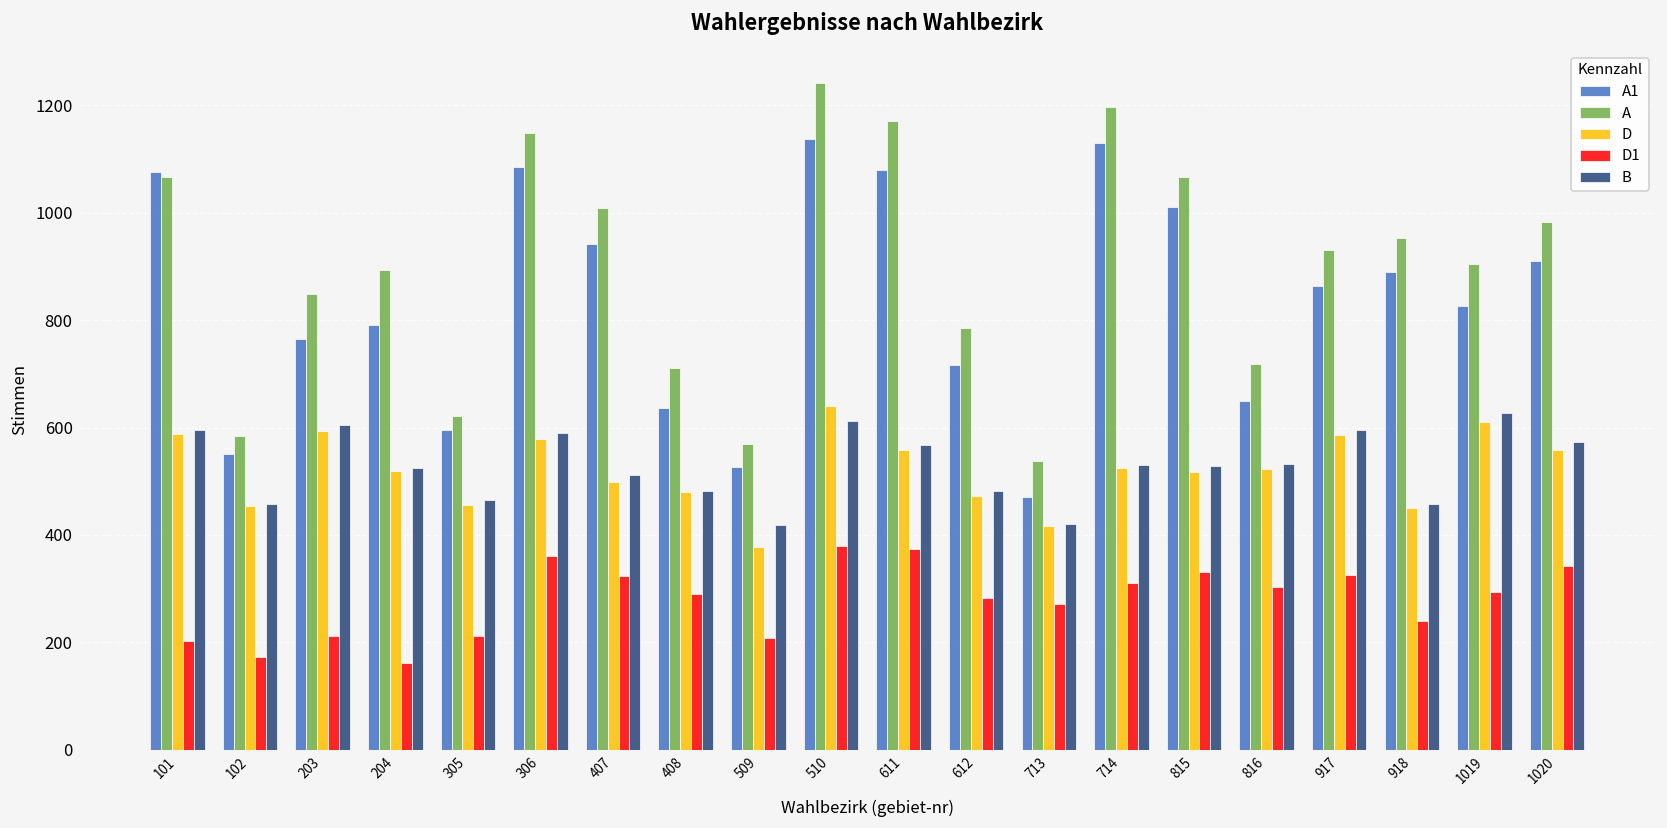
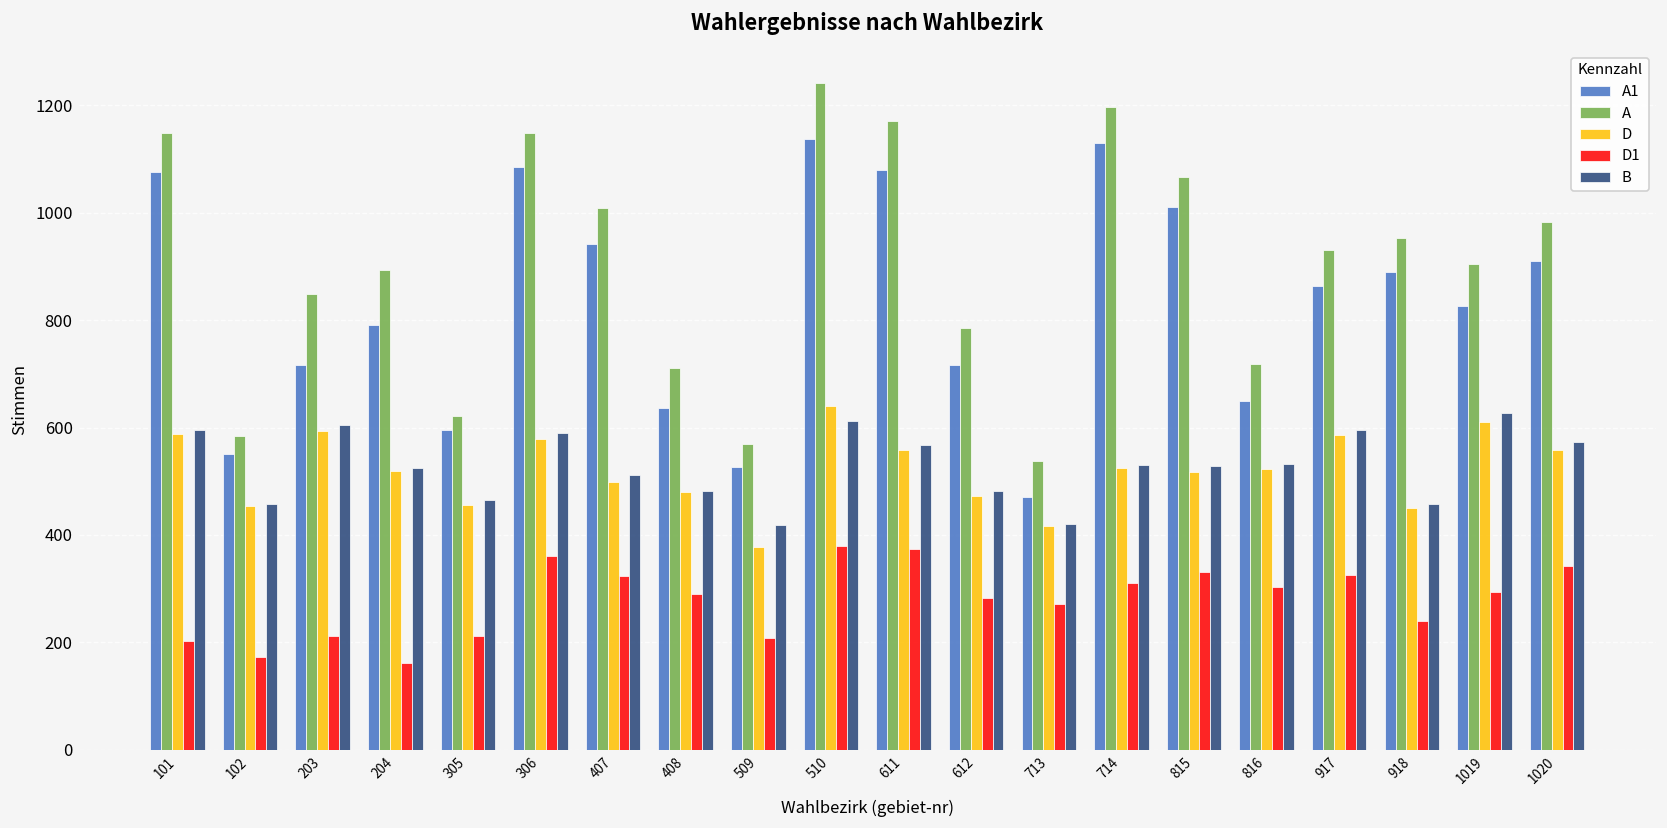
A, 101: 1070 -> 1150
A1, 203: 760 -> 720
